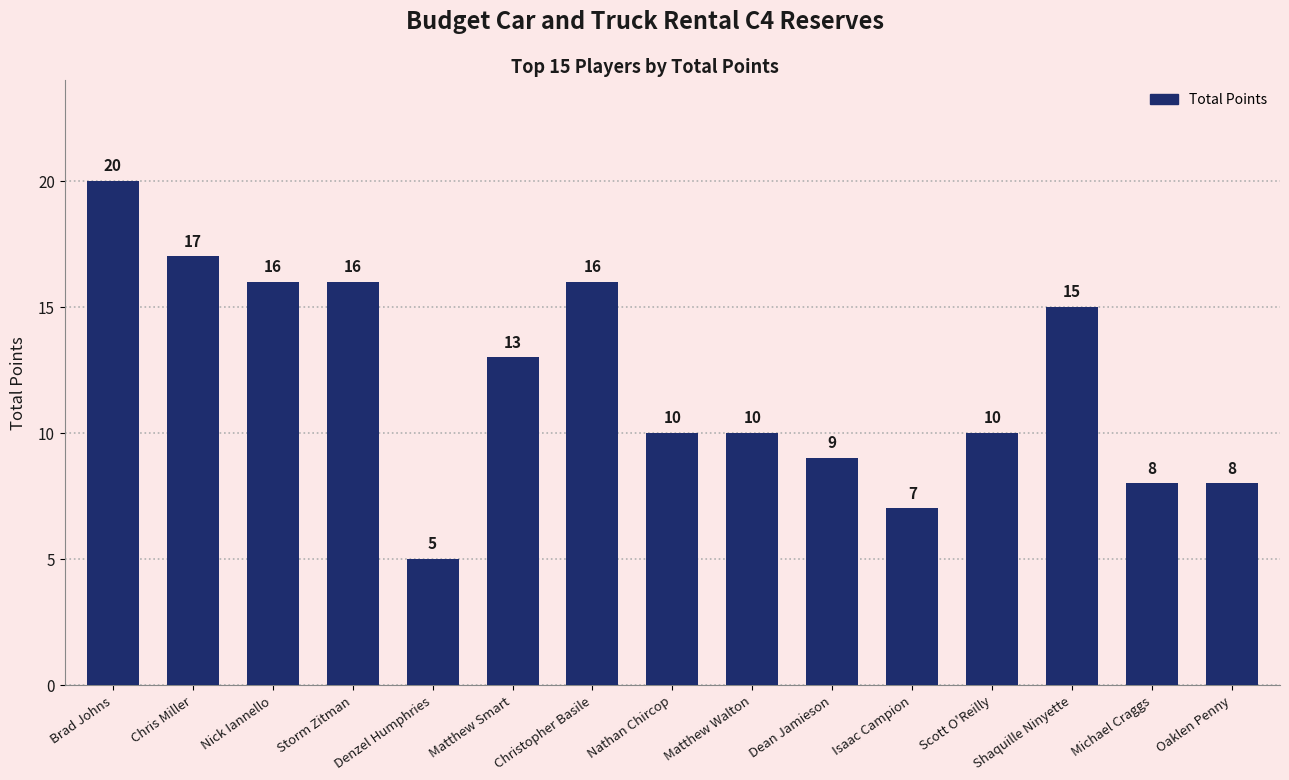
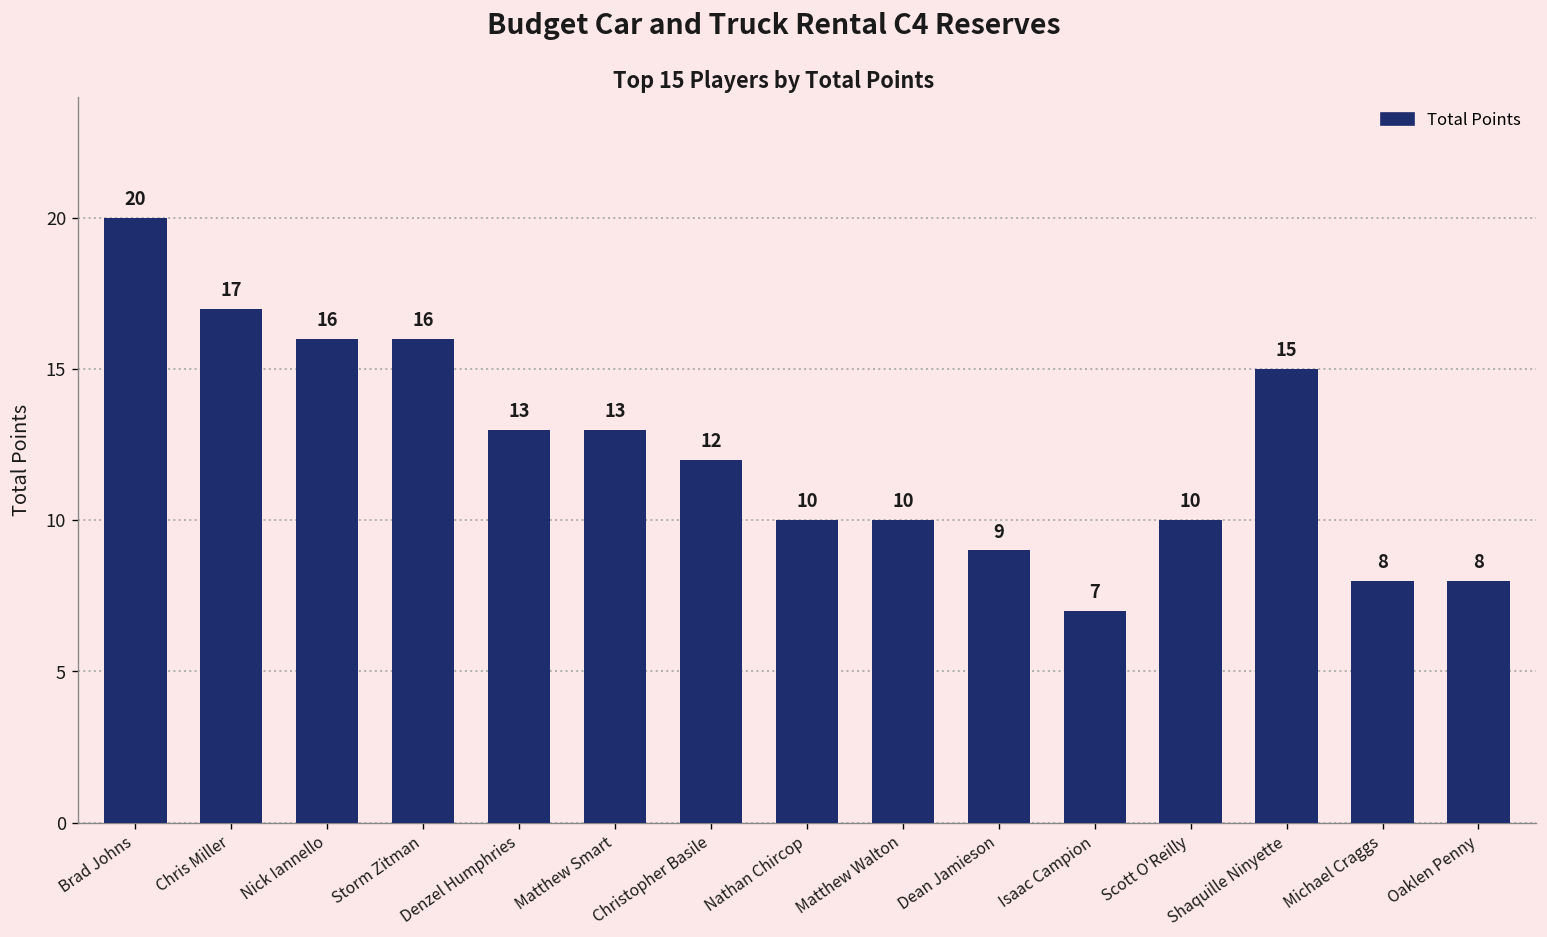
Denzel Humphries: 5 -> 13
Christopher Basile: 16 -> 12
